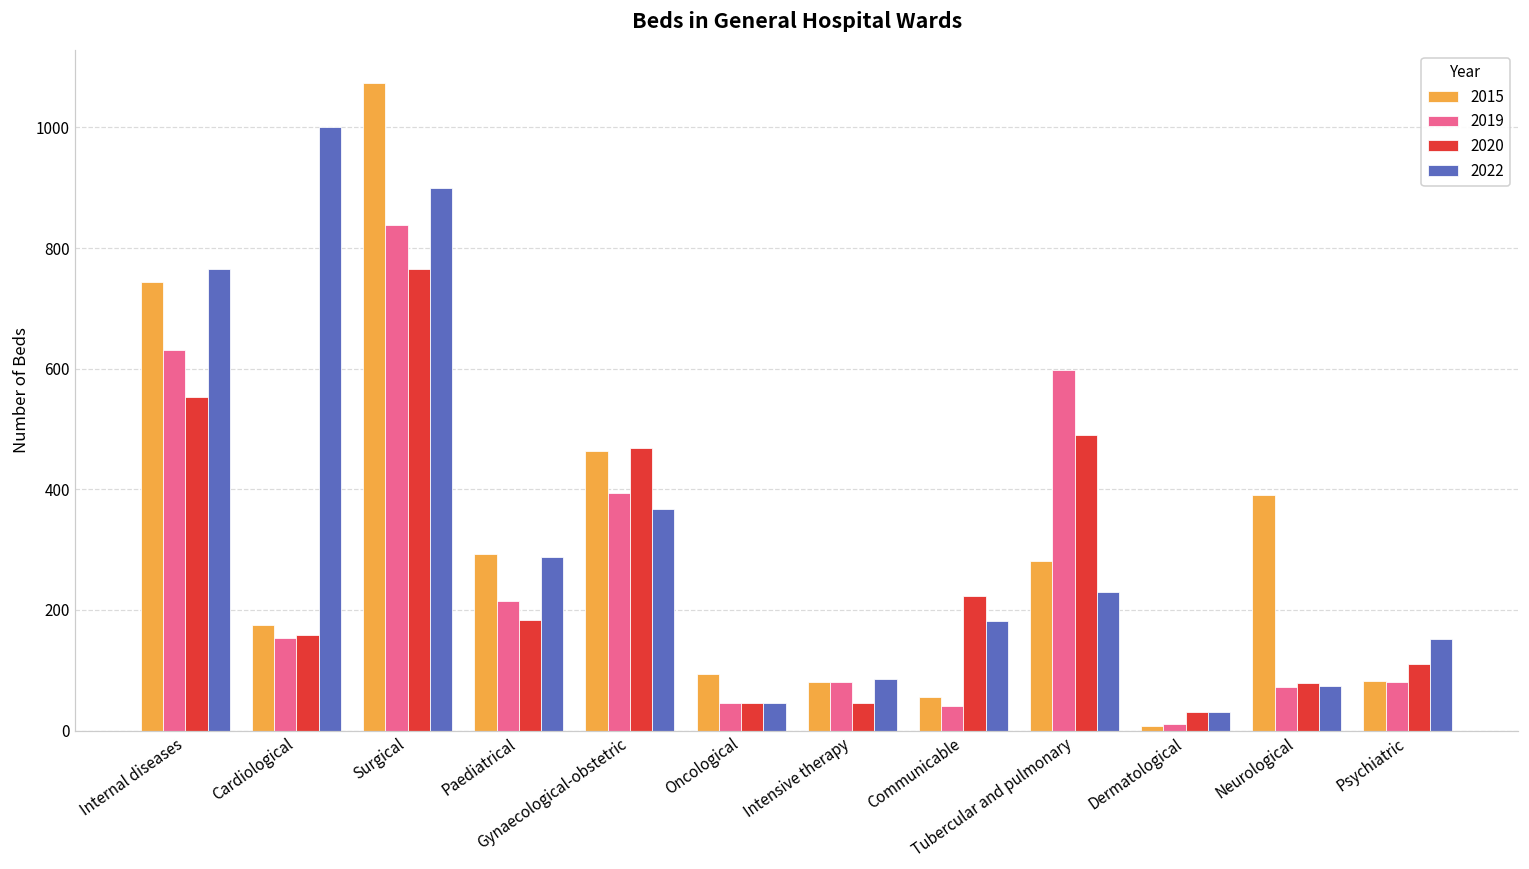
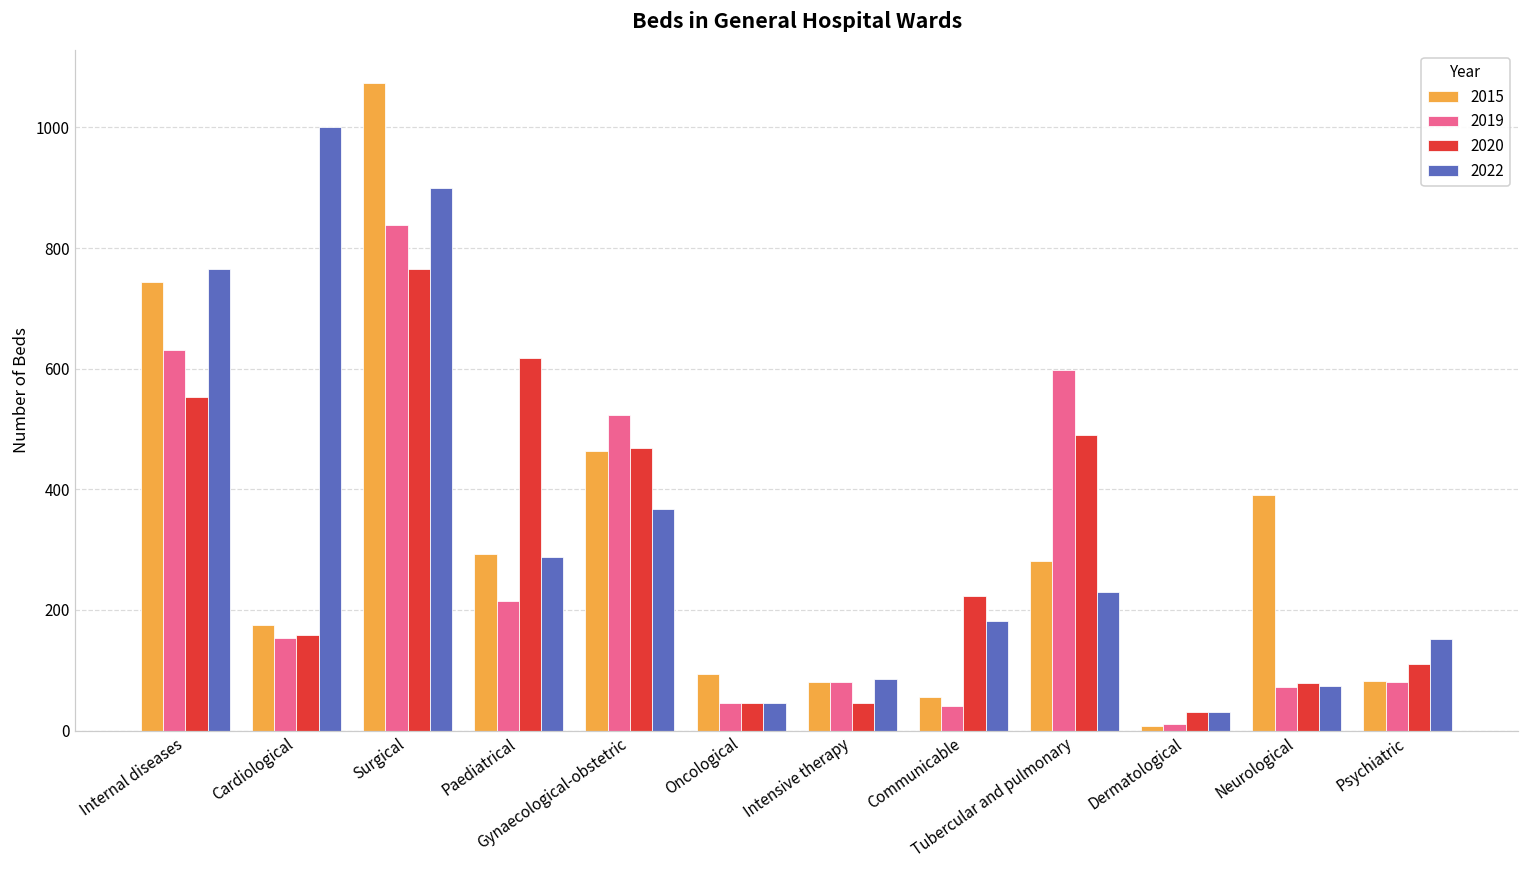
2020, Paediatrical: 180 -> 620
2019, Gynaecological-obstetric: 390 -> 520
